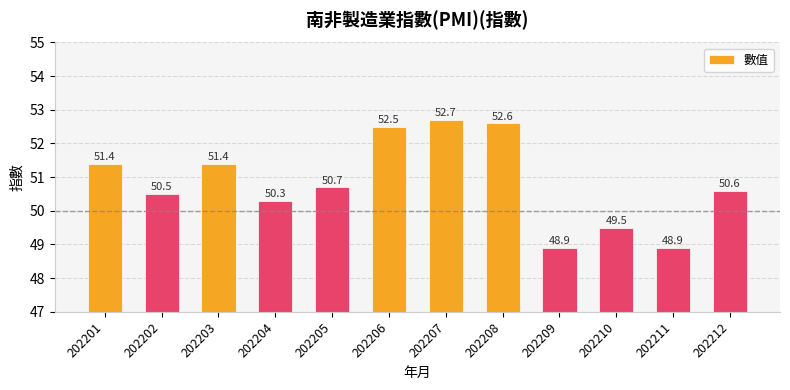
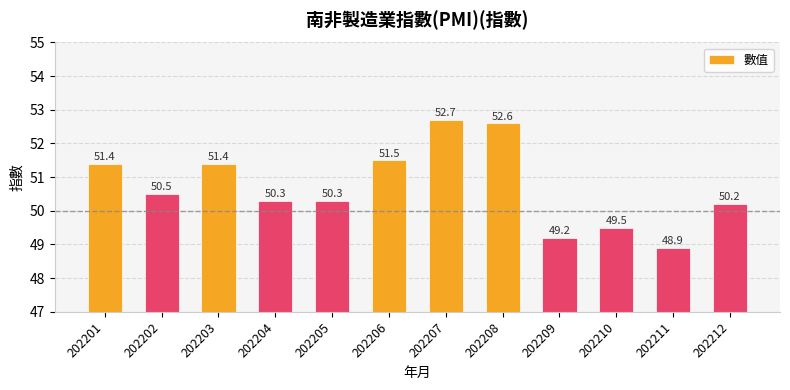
202205: 50.7 -> 50.3
202206: 52.5 -> 51.5
202209: 48.9 -> 49.2
202212: 50.6 -> 50.2
